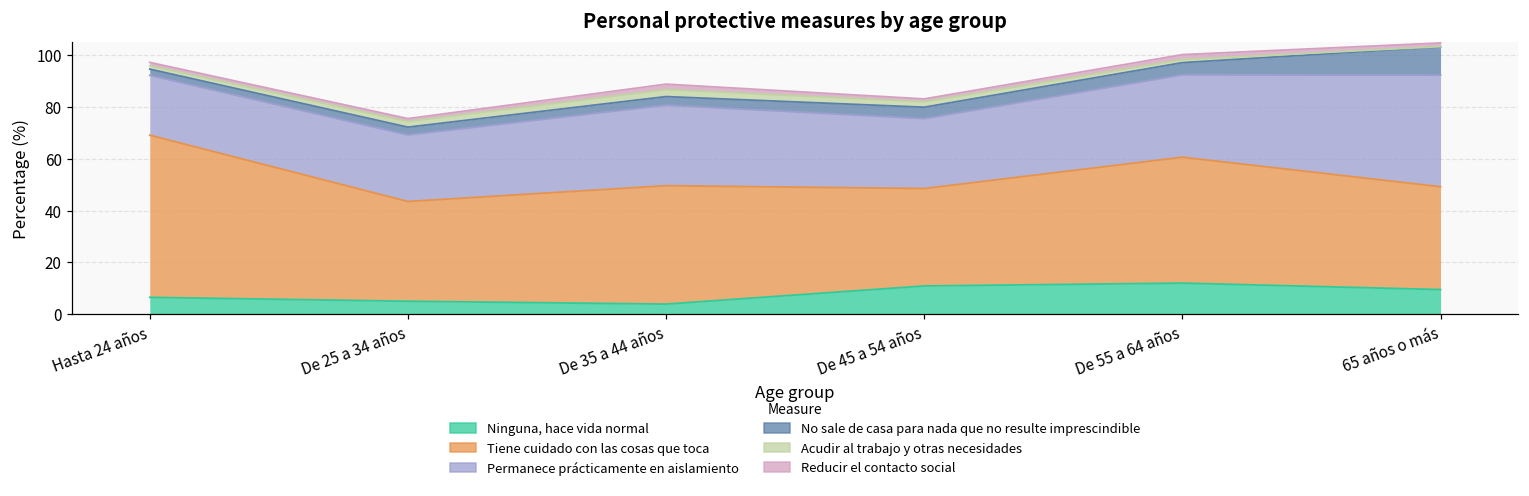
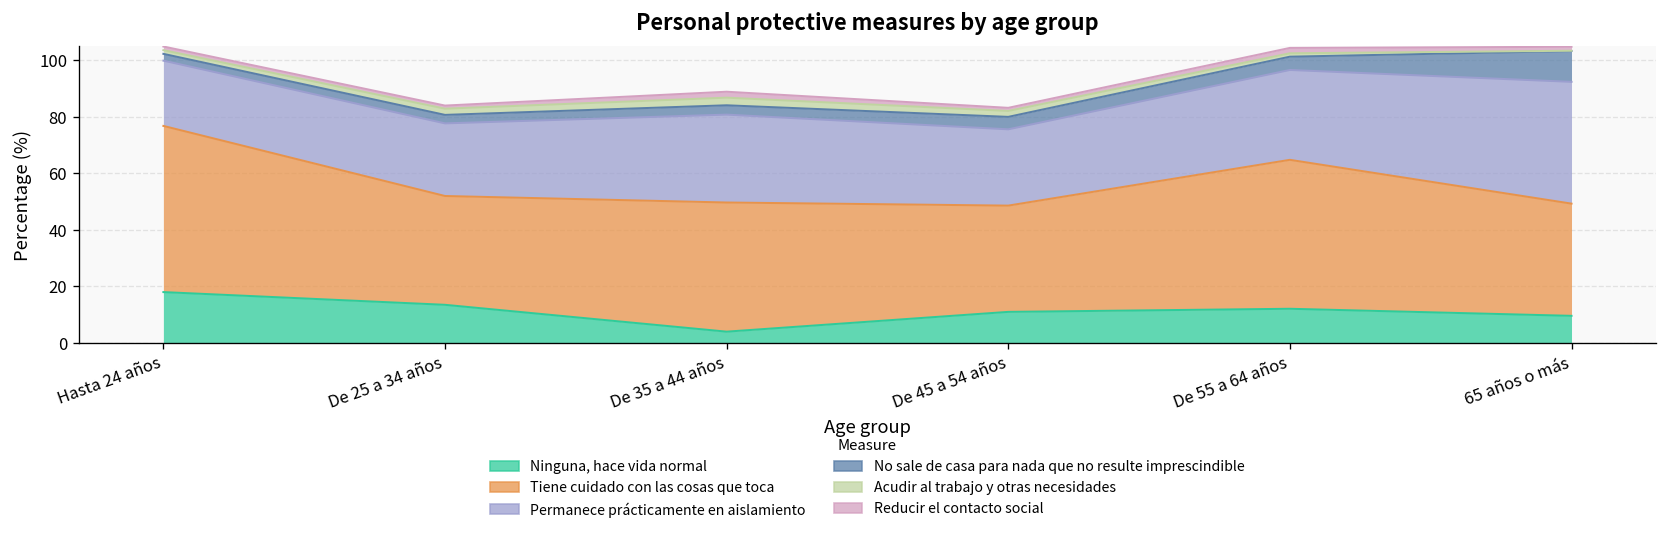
Ninguna, hace vida normal, Hasta 24 años: 7 -> 18
Tiene cuidado con las cosas que toca, Hasta 24 años: 63 -> 59
Ninguna, hace vida normal, De 25 a 34 años: 5 -> 13
Tiene cuidado con las cosas que toca, De 55 a 64 años: 49 -> 53
